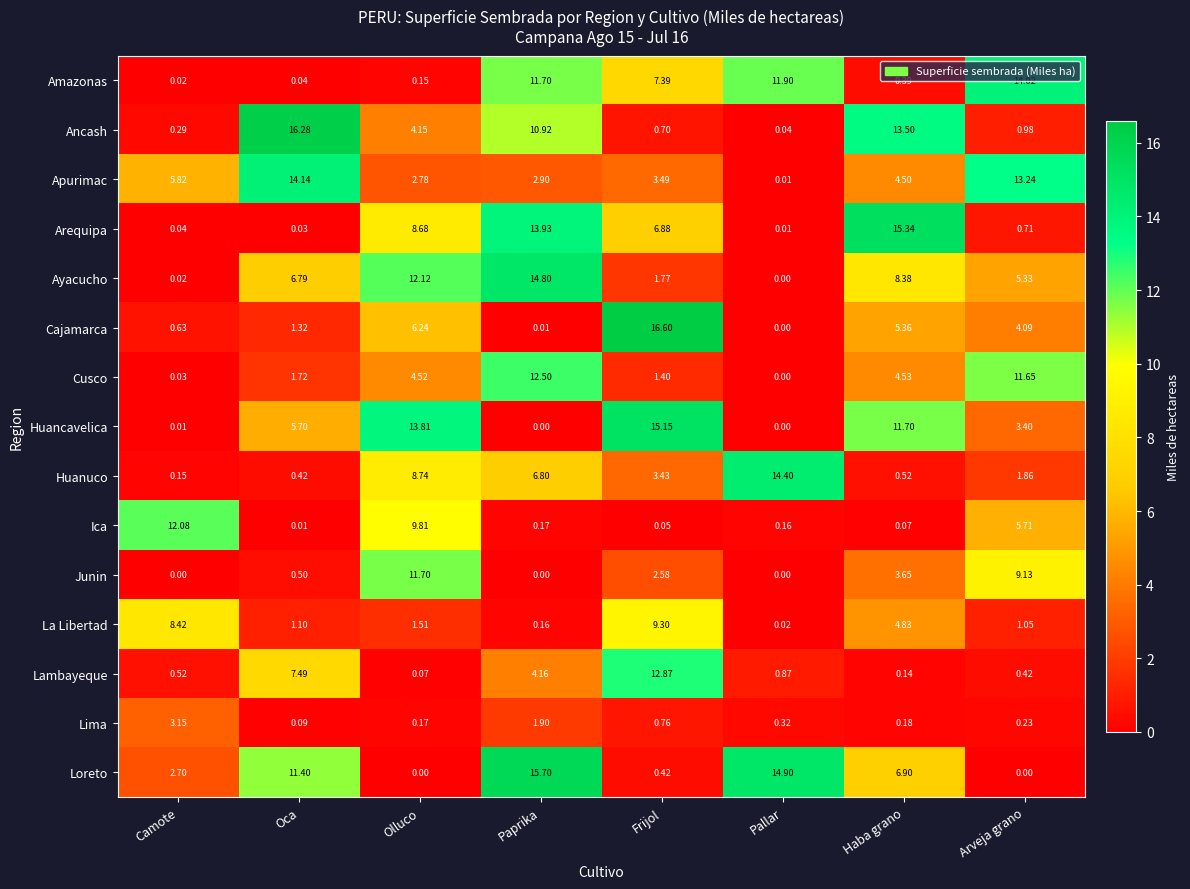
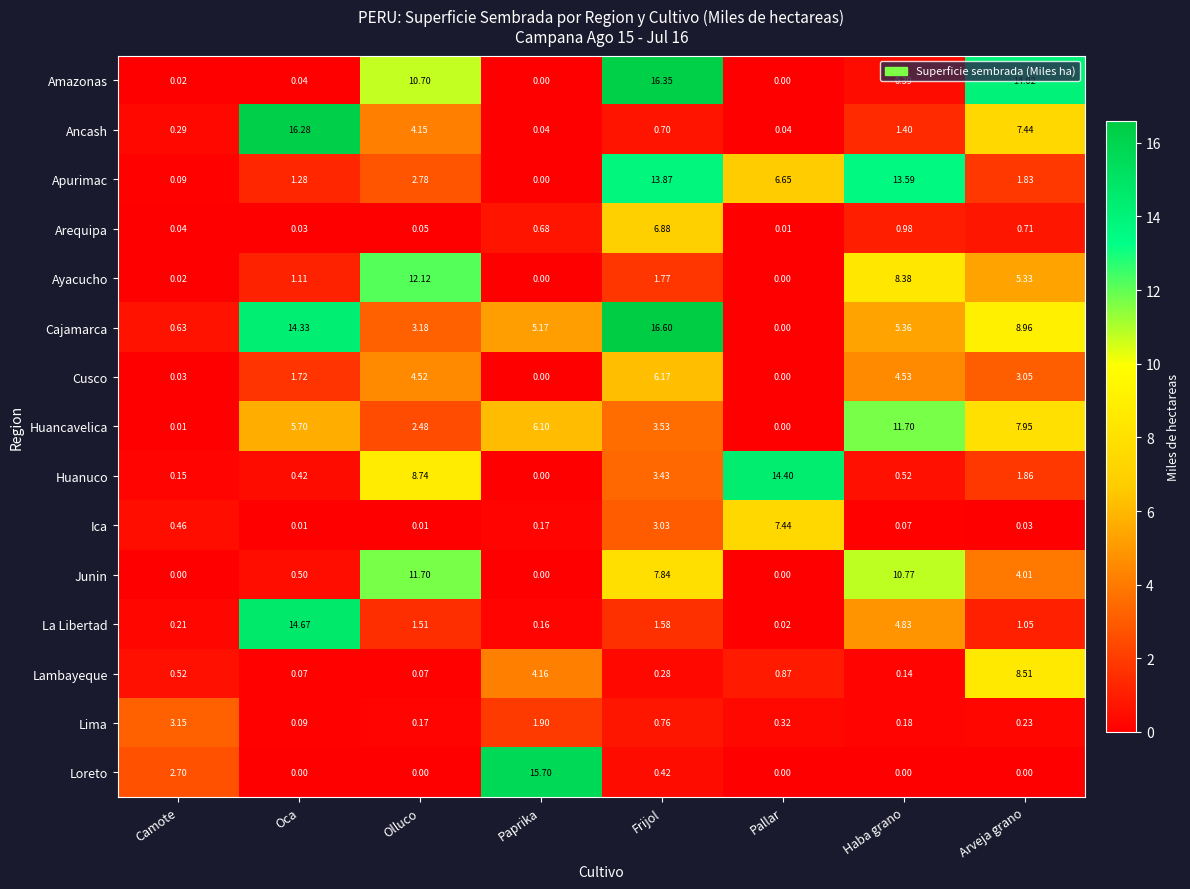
Amazonas, Olluco: 0.15 -> 10.70
Amazonas, Paprika: 11.70 -> 0.00
Amazonas, Frijol: 7.39 -> 16.35
Amazonas, Pallar: 11.90 -> 0.00
Ancash, Paprika: 10.92 -> 0.04
Ancash, Haba grano: 13.50 -> 1.40
Ancash, Arveja grano: 0.98 -> 7.44
Apurimac, Camote: 5.82 -> 0.09
Apurimac, Oca: 14.14 -> 1.28
Apurimac, Paprika: 2.90 -> 0.00
Apurimac, Frijol: 3.49 -> 13.87
Apurimac, Pallar: 0.01 -> 6.65
Apurimac, Haba grano: 4.50 -> 13.59
Apurimac, Arveja grano: 13.24 -> 1.83
Arequipa, Olluco: 8.68 -> 0.05
Arequipa, Paprika: 13.93 -> 0.68
Arequipa, Haba grano: 15.34 -> 0.98
Ayacucho, Oca: 6.79 -> 1.11
Ayacucho, Paprika: 14.80 -> 0.00
Cajamarca, Oca: 1.32 -> 14.33
Cajamarca, Olluco: 6.24 -> 3.18
Cajamarca, Paprika: 0.01 -> 5.17
Cajamarca, Arveja grano: 4.09 -> 8.96
Cusco, Paprika: 12.50 -> 0.00
Cusco, Frijol: 1.40 -> 6.17
Cusco, Arveja grano: 11.65 -> 3.05
Huancavelica, Olluco: 13.81 -> 2.48
Huancavelica, Paprika: 0.00 -> 6.10
Huancavelica, Frijol: 15.15 -> 3.53
Huancavelica, Arveja grano: 3.40 -> 7.95
Huanuco, Paprika: 6.80 -> 0.00
Ica, Camote: 12.08 -> 0.46
Ica, Olluco: 9.81 -> 0.01
Ica, Frijol: 0.05 -> 3.03
Ica, Pallar: 0.16 -> 7.44
Ica, Arveja grano: 5.71 -> 0.03
Junin, Frijol: 2.58 -> 7.84
Junin, Haba grano: 3.65 -> 10.77
Junin, Arveja grano: 9.13 -> 4.01
La Libertad, Camote: 8.42 -> 0.21
La Libertad, Oca: 1.10 -> 14.67
La Libertad, Frijol: 9.30 -> 1.58
Lambayeque, Oca: 7.49 -> 0.07
Lambayeque, Frijol: 12.87 -> 0.28
Lambayeque, Arveja grano: 0.42 -> 8.51
Loreto, Oca: 11.40 -> 0.00
Loreto, Pallar: 14.90 -> 0.00
Loreto, Haba grano: 6.90 -> 0.00
